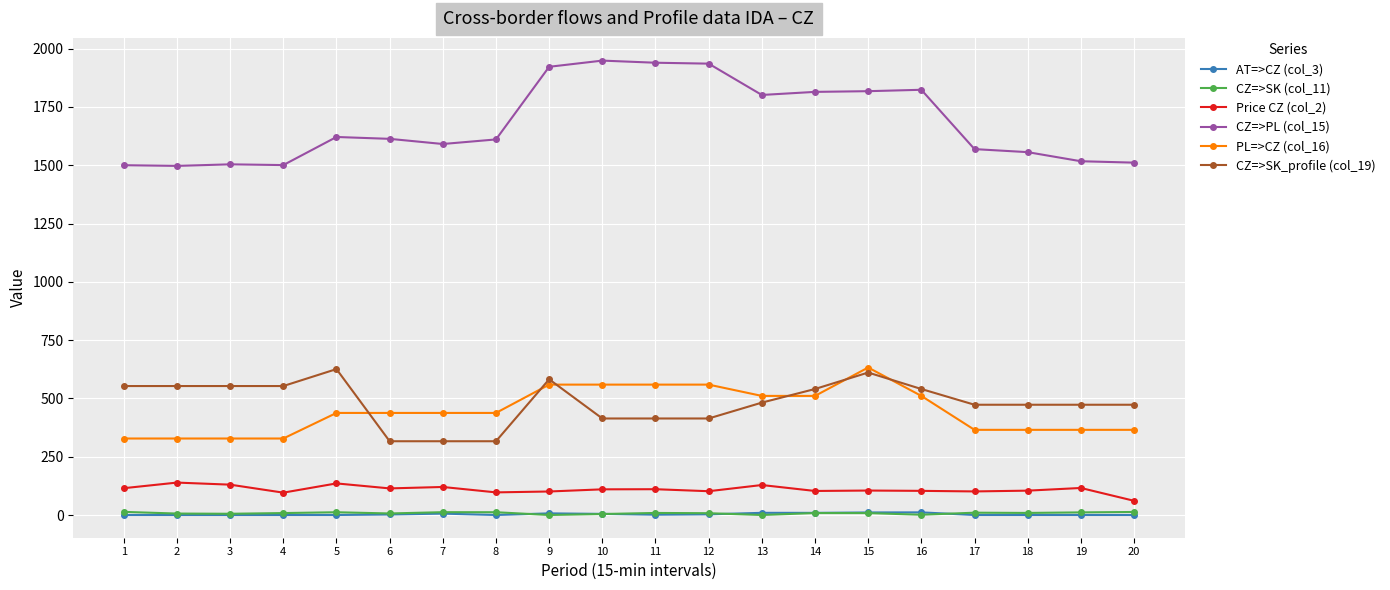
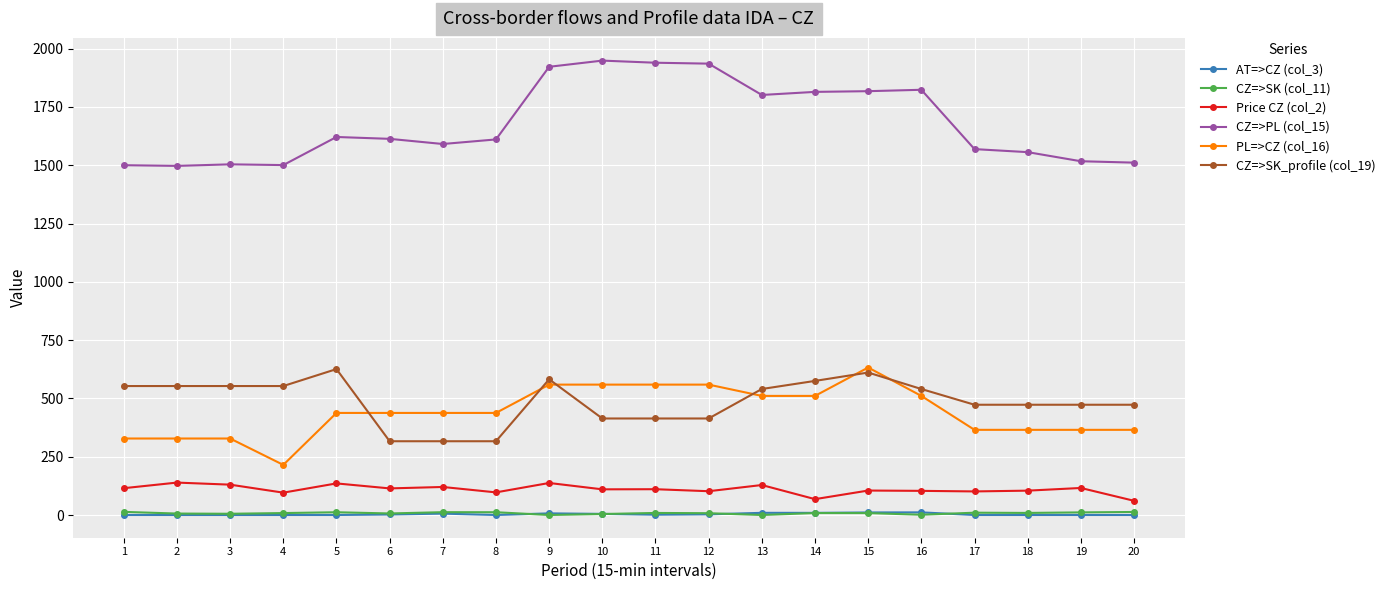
PL=>CZ (col_16), 4: 330 -> 210
Price CZ (col_2), 9: 100 -> 140
CZ=>SK_profile (col_19), 13: 480 -> 540
Price CZ (col_2), 14: 100 -> 70
CZ=>SK_profile (col_19), 14: 540 -> 580
